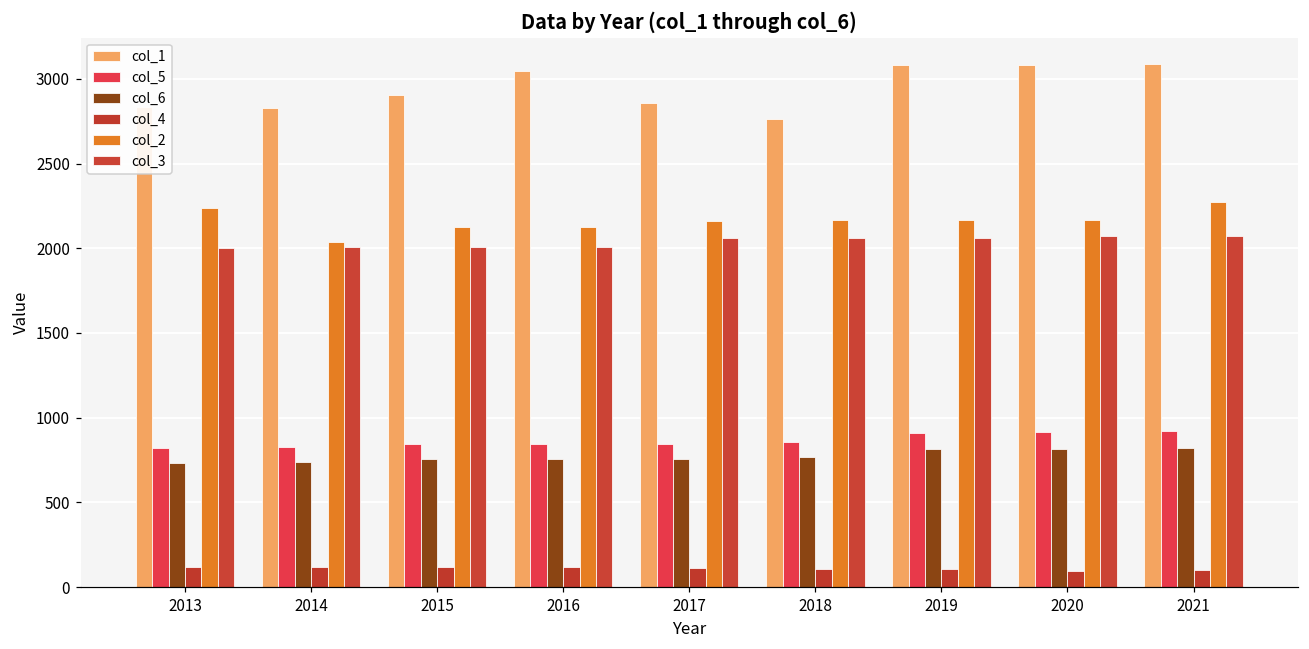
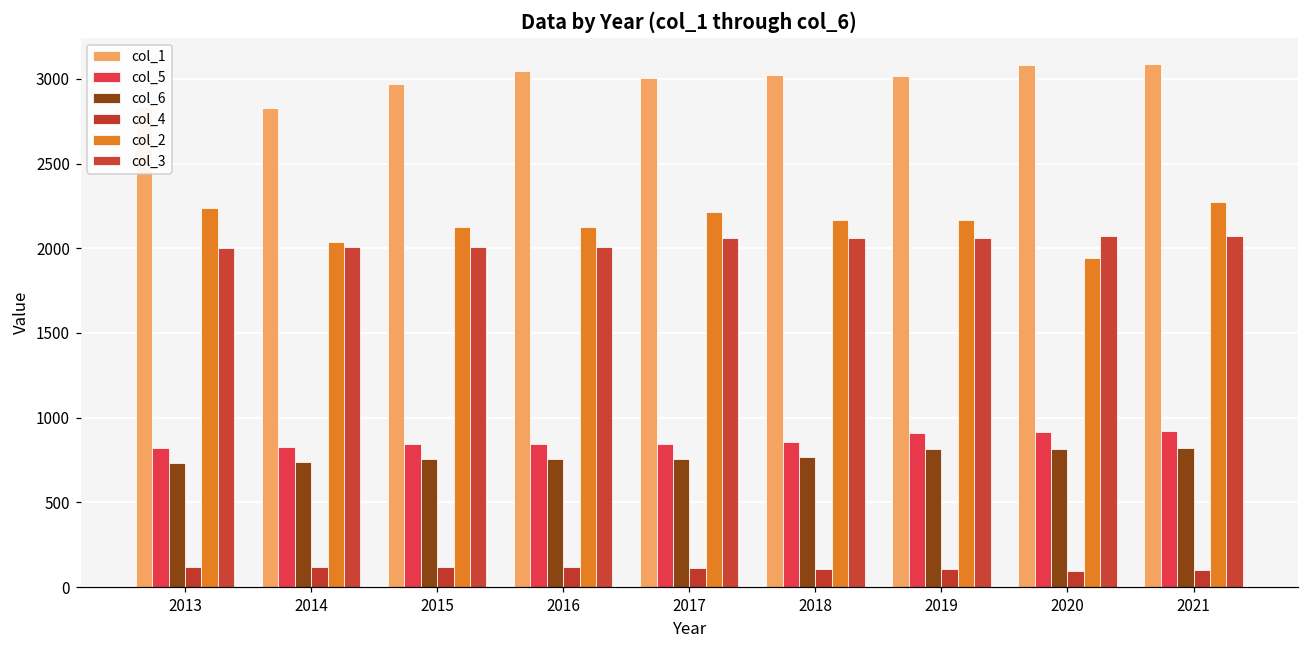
col_1, 2015: 2900 -> 2970
col_1, 2017: 2860 -> 3010
col_2, 2017: 2160 -> 2220
col_1, 2018: 2770 -> 3020
col_1, 2019: 3080 -> 3020
col_2, 2020: 2170 -> 1940
